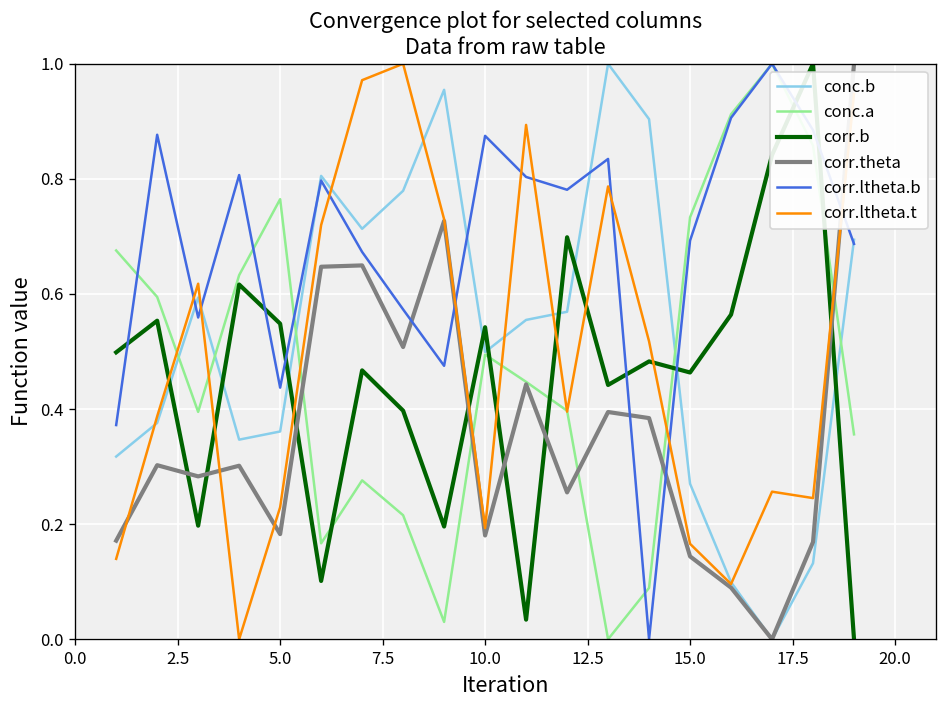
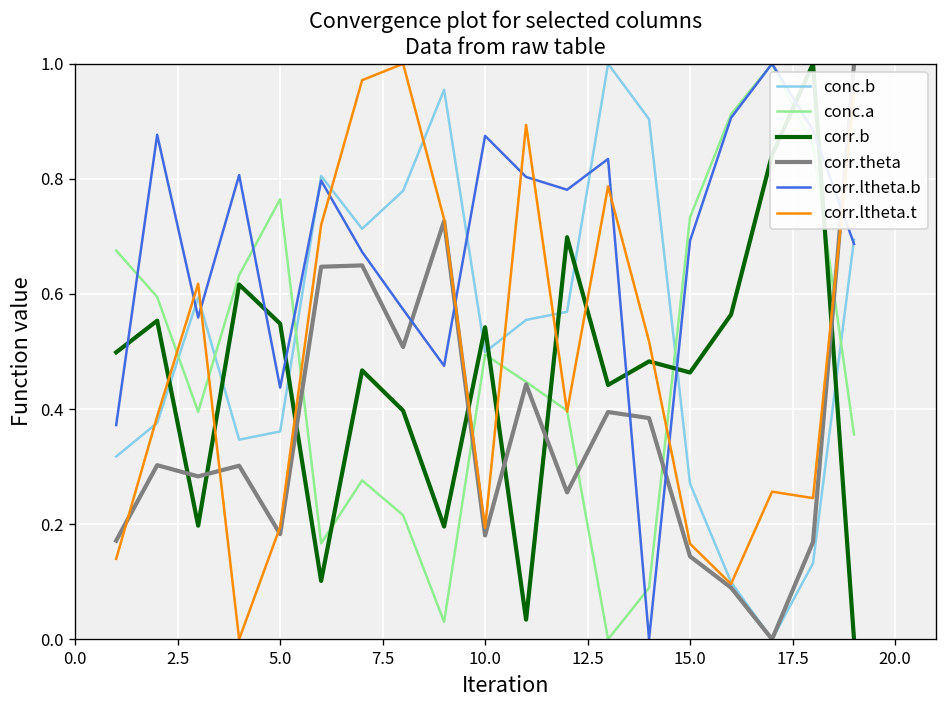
corr.ltheta.t, 5.0: 0.23 -> 0.20
